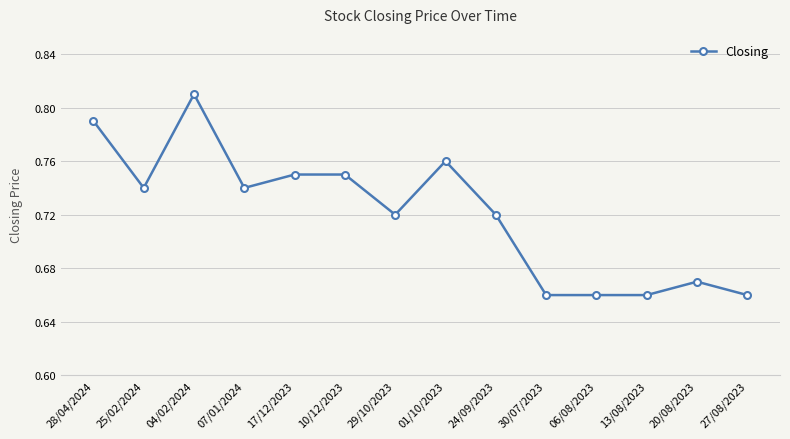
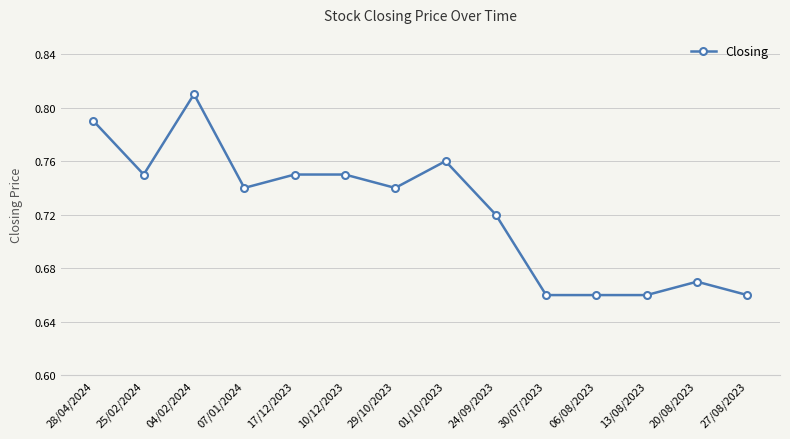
25/02/2024: 0.74 -> 0.75
29/10/2023: 0.72 -> 0.74
